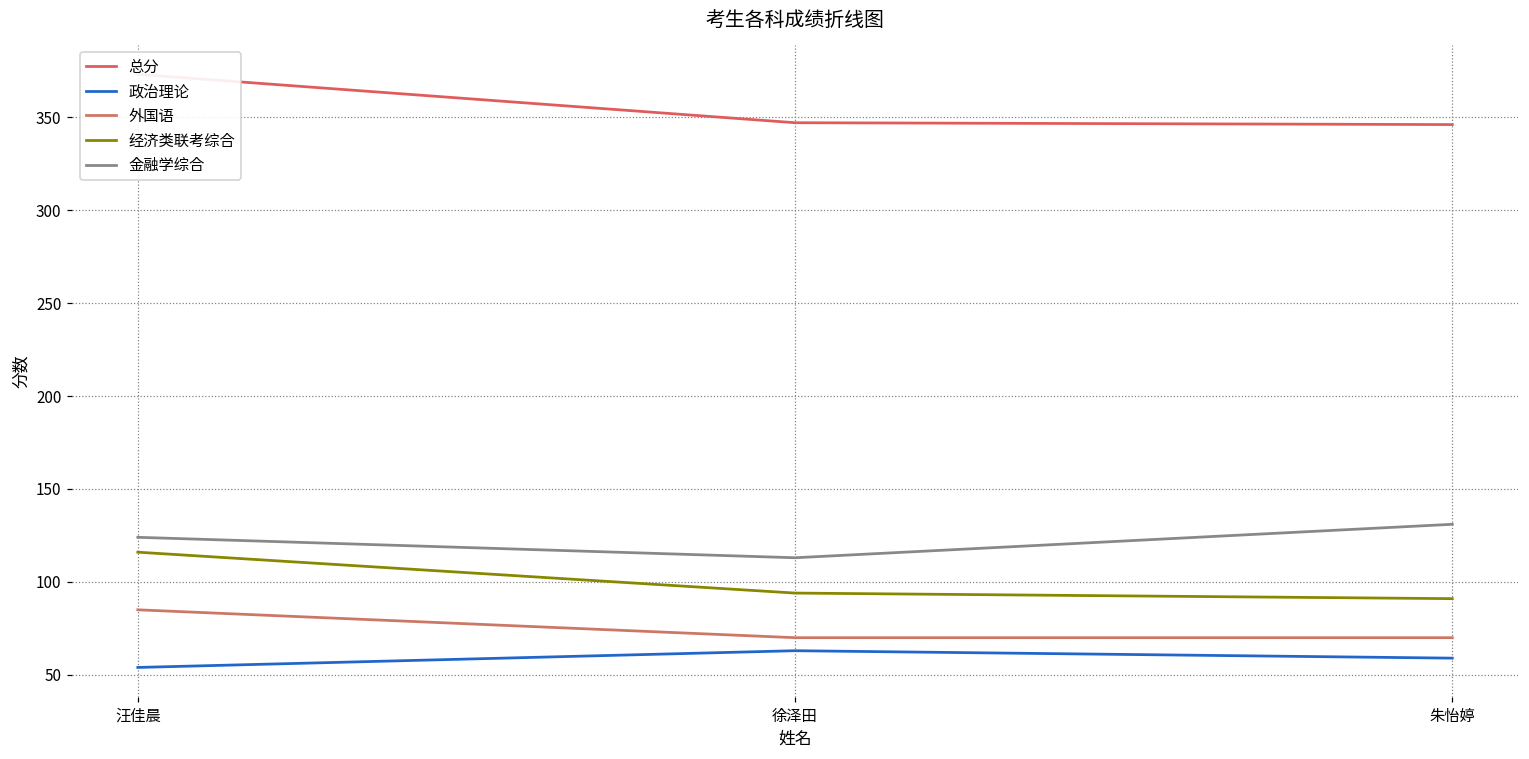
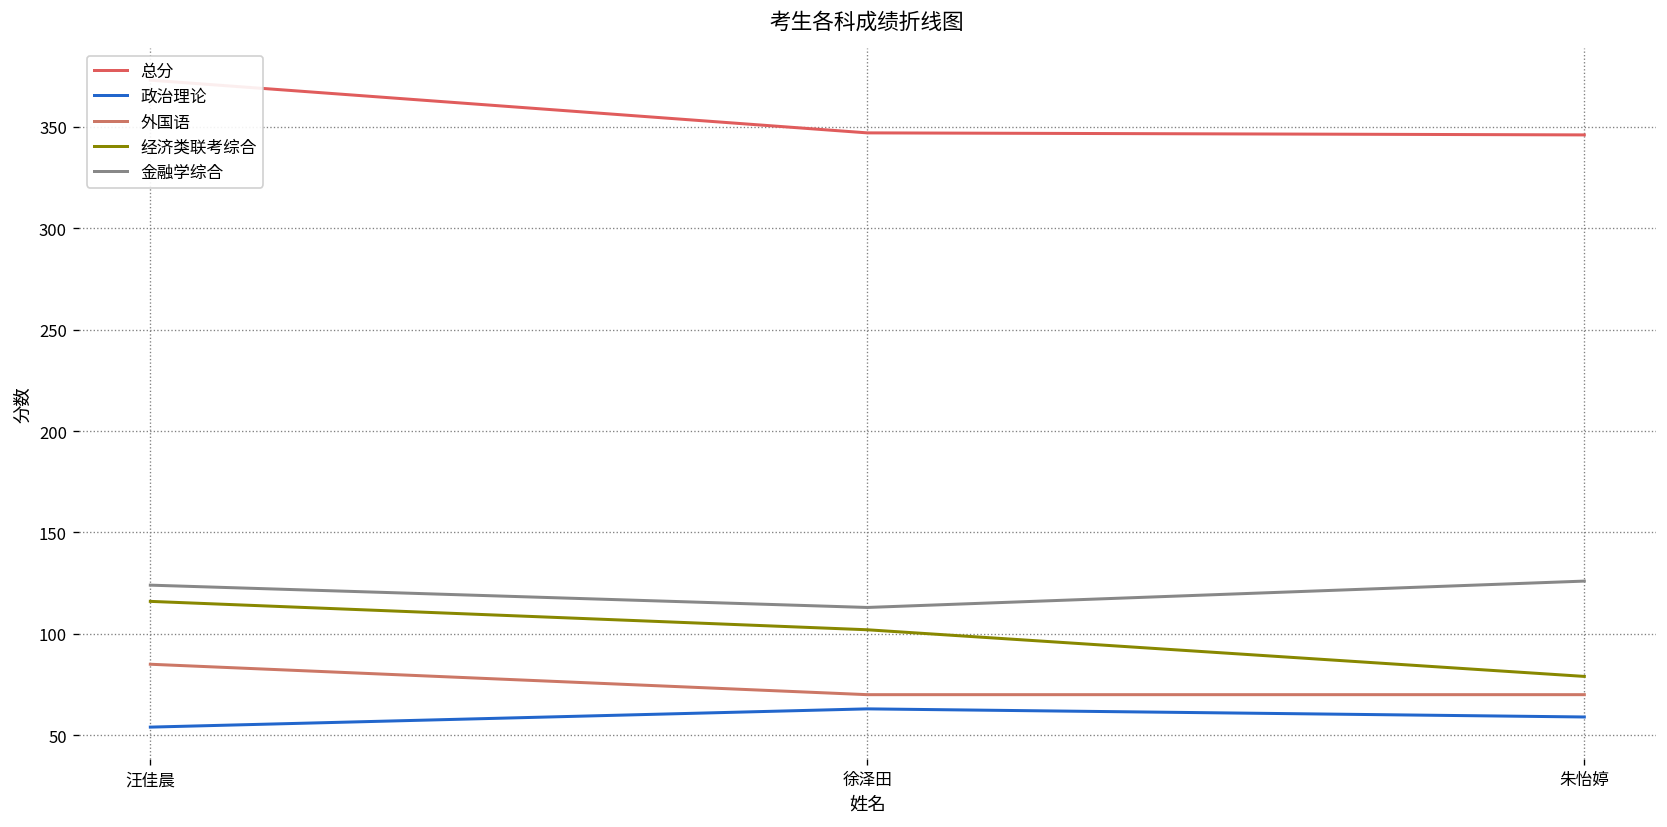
经济类联考综合, 徐泽田: 94 -> 102
经济类联考综合, 朱怡婷: 91 -> 79
金融学综合, 朱怡婷: 131 -> 126
